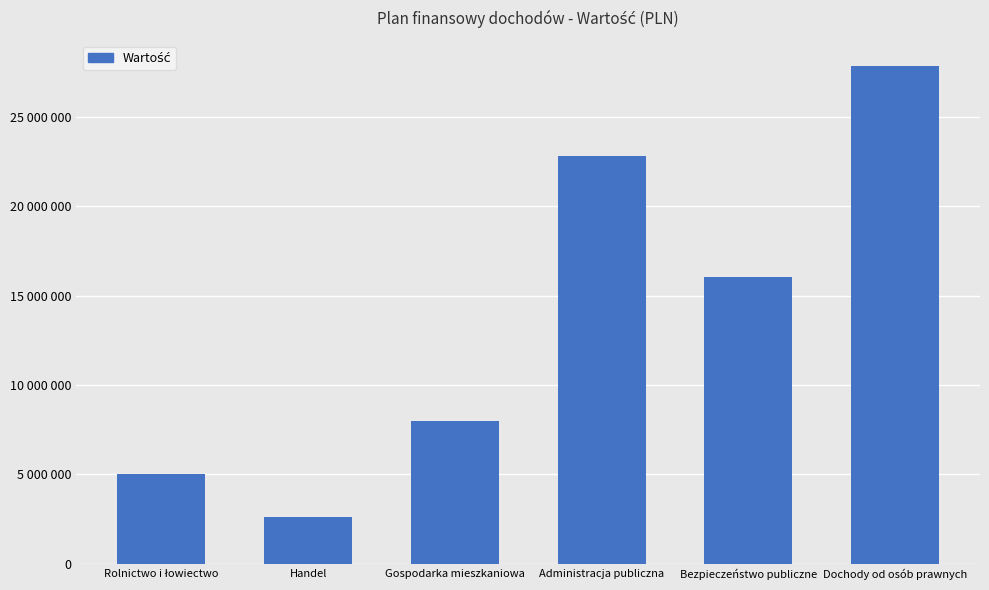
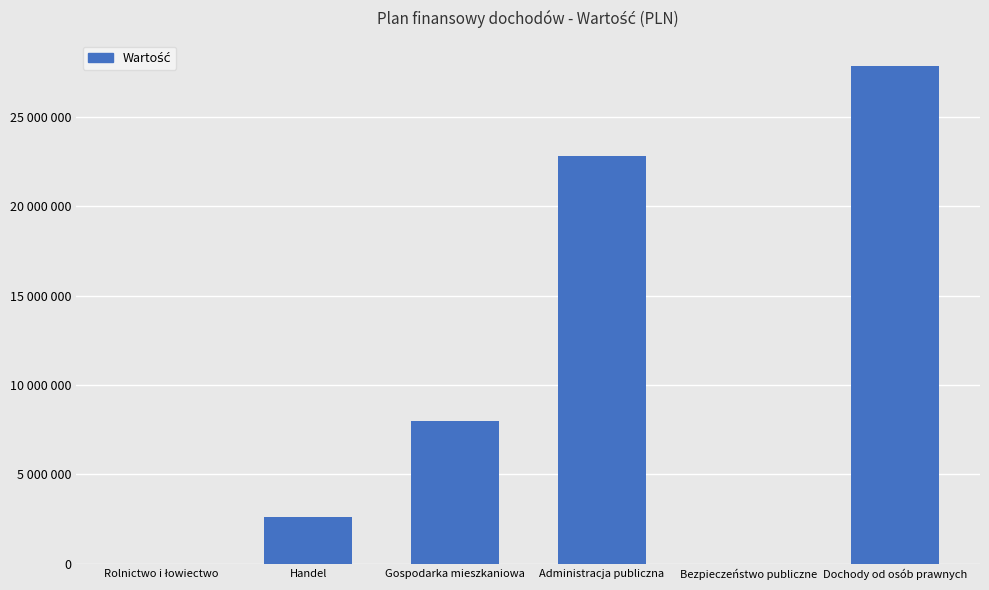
Rolnictwo i łowiectwo: 5000000 -> 0
Bezpieczeństwo publiczne: 16100000 -> 0
